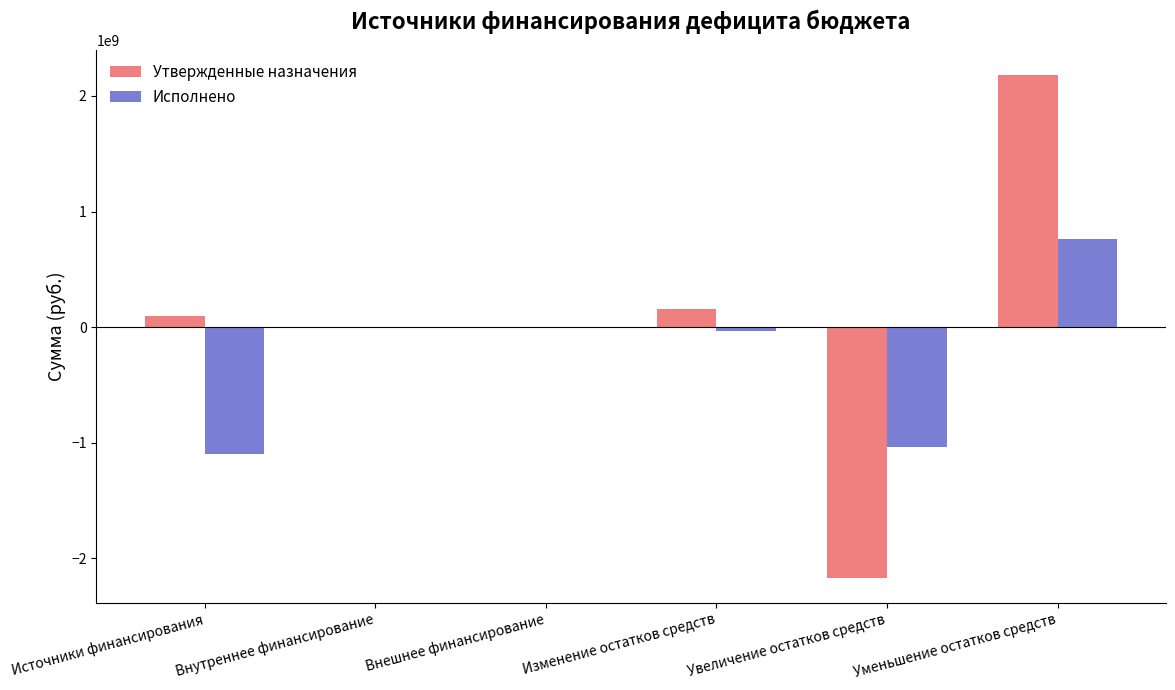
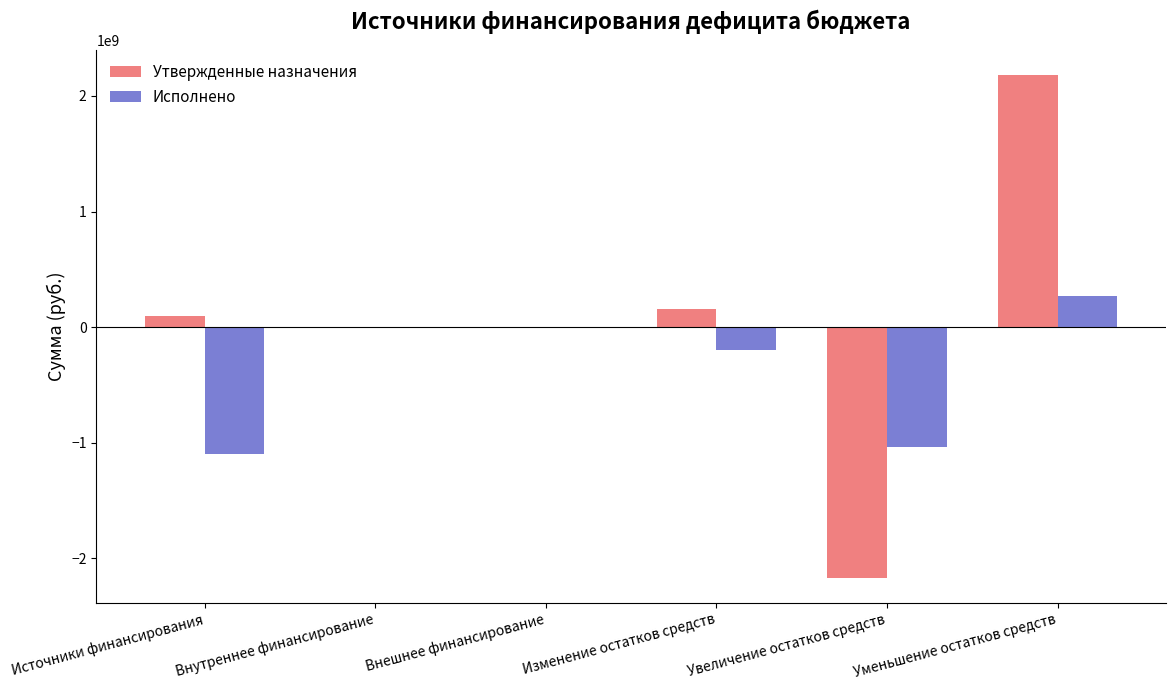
Исполнено, Изменение остатков средств: -30000000 -> -200000000
Исполнено, Уменьшение остатков средств: 760000000 -> 270000000
